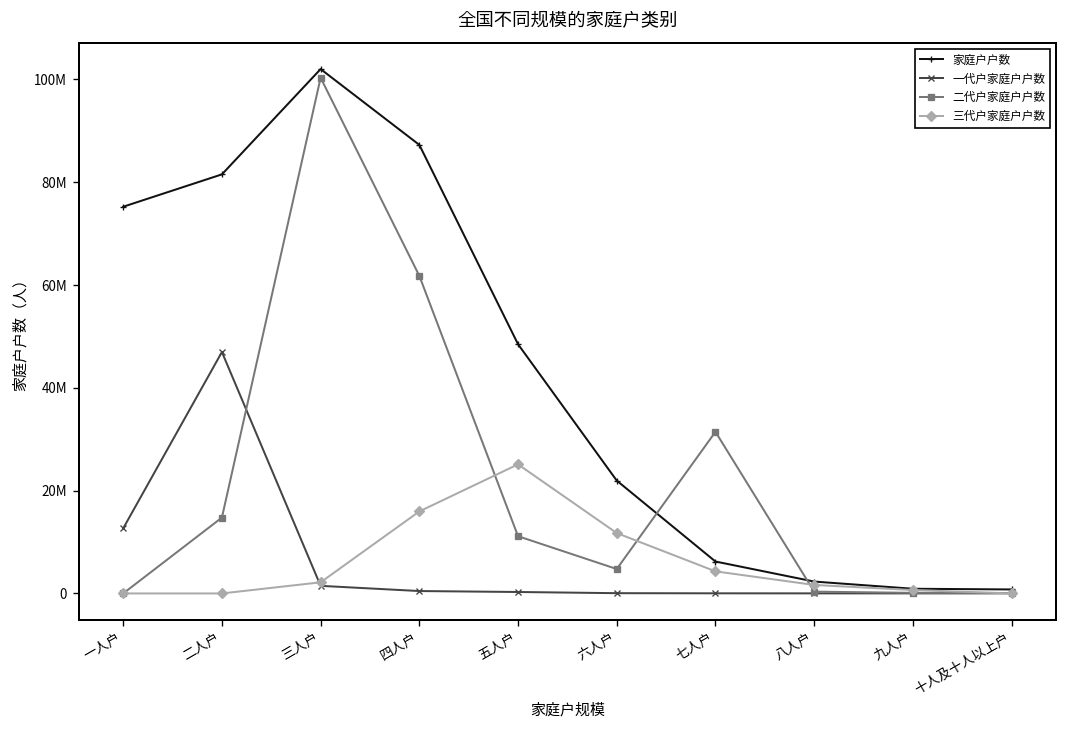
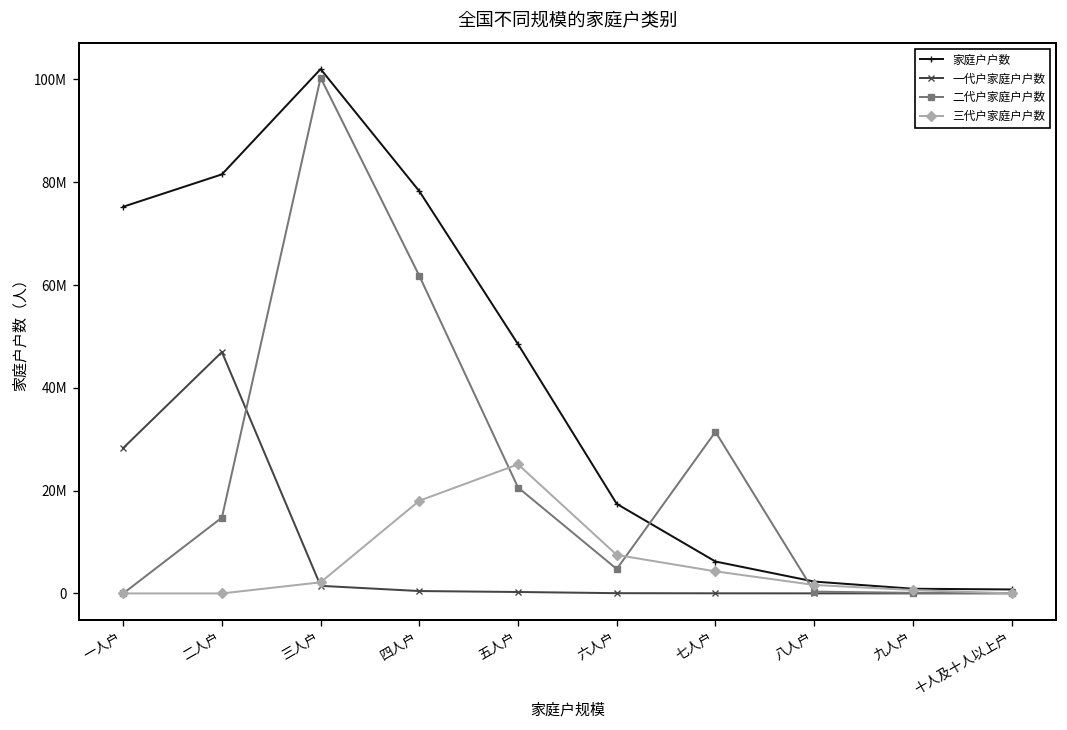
一代户家庭户户数, 一人户: 13000000 -> 28000000
家庭户户数, 四人户: 87000000 -> 78000000
三代户家庭户户数, 四人户: 16000000 -> 18000000
二代户家庭户户数, 五人户: 11000000 -> 21000000
家庭户户数, 六人户: 22000000 -> 17000000
三代户家庭户户数, 六人户: 12000000 -> 7000000
